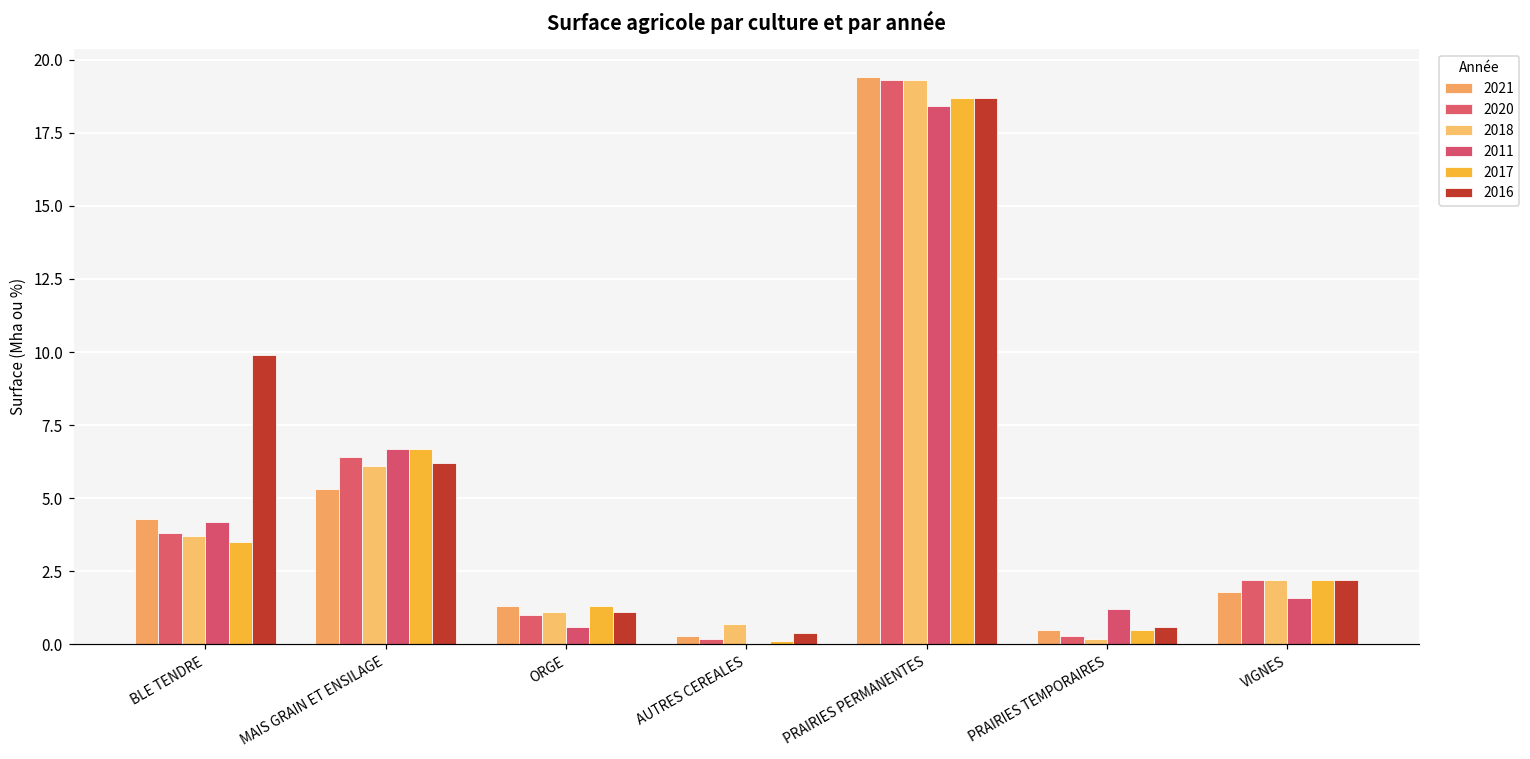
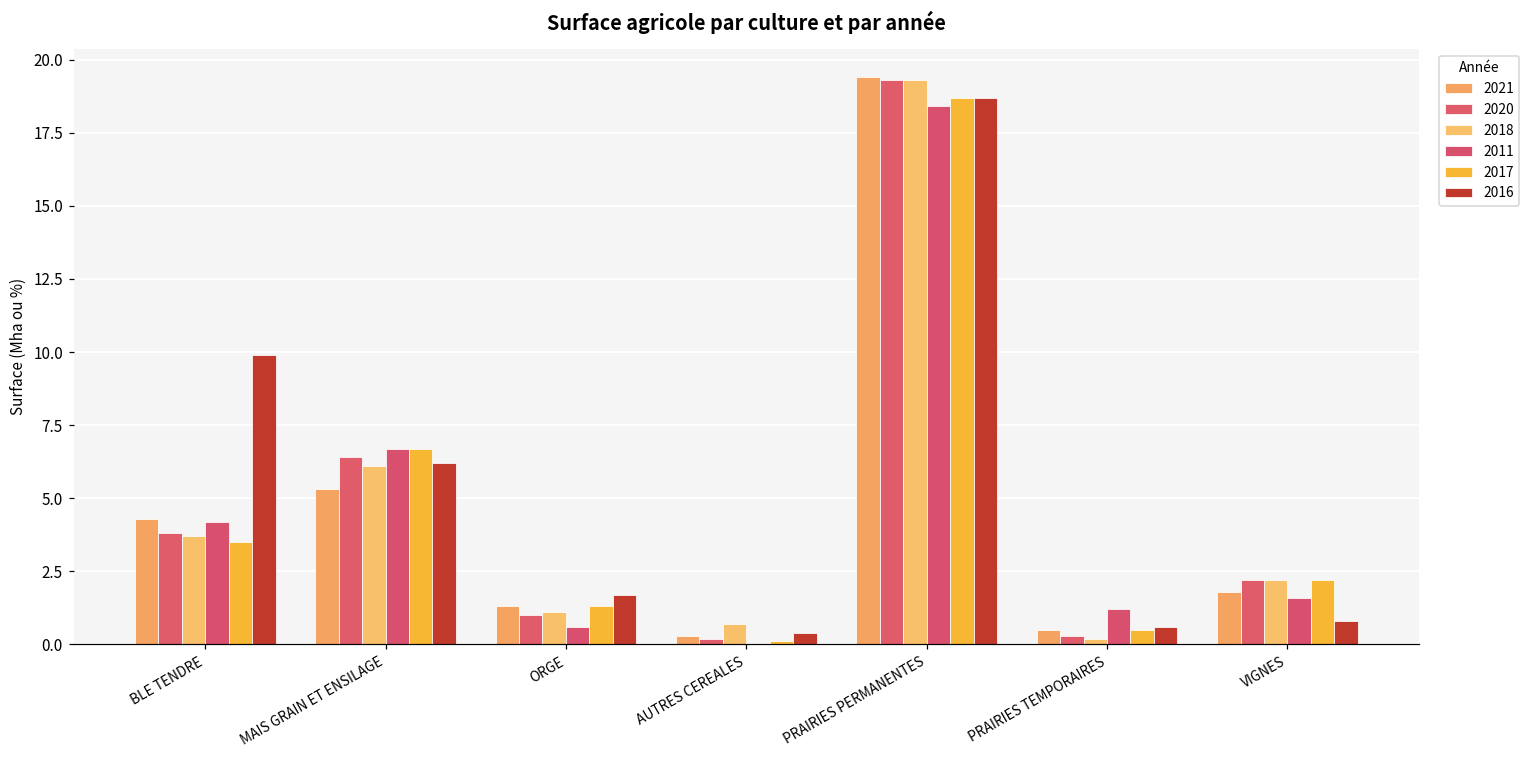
2016, ORGE: 1.1 -> 1.7
2016, VIGNES: 2.2 -> 0.8
